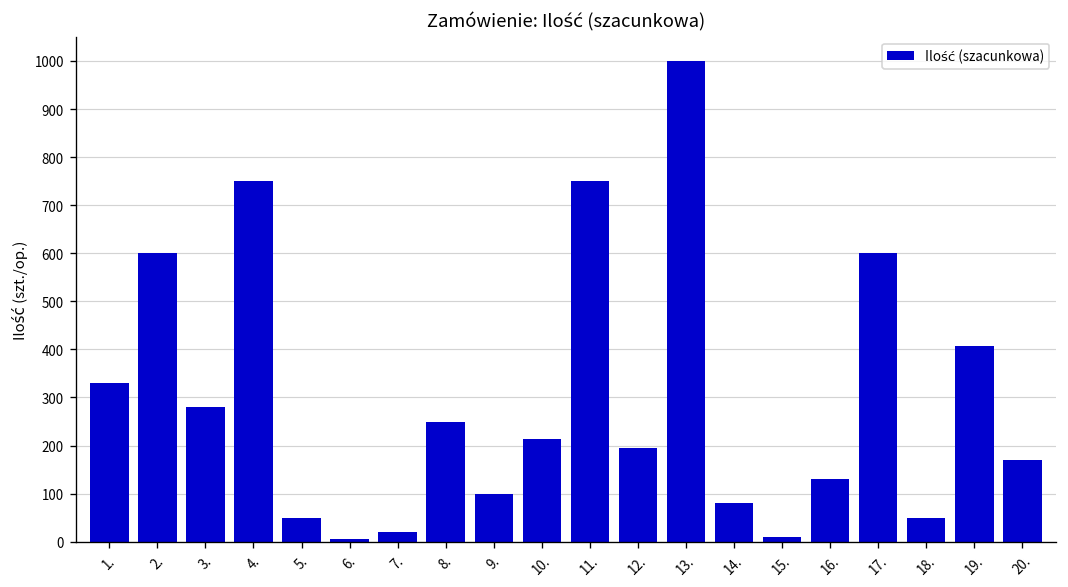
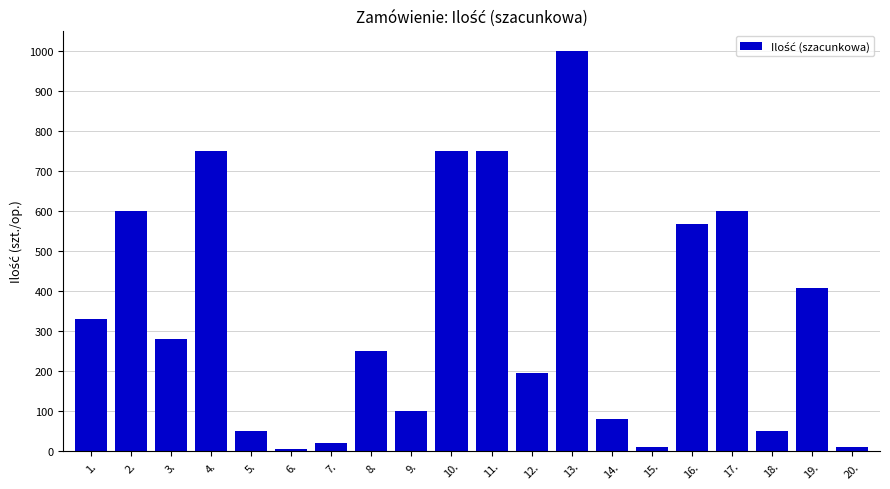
10.: 210 -> 750
16.: 130 -> 570
20.: 170 -> 10
